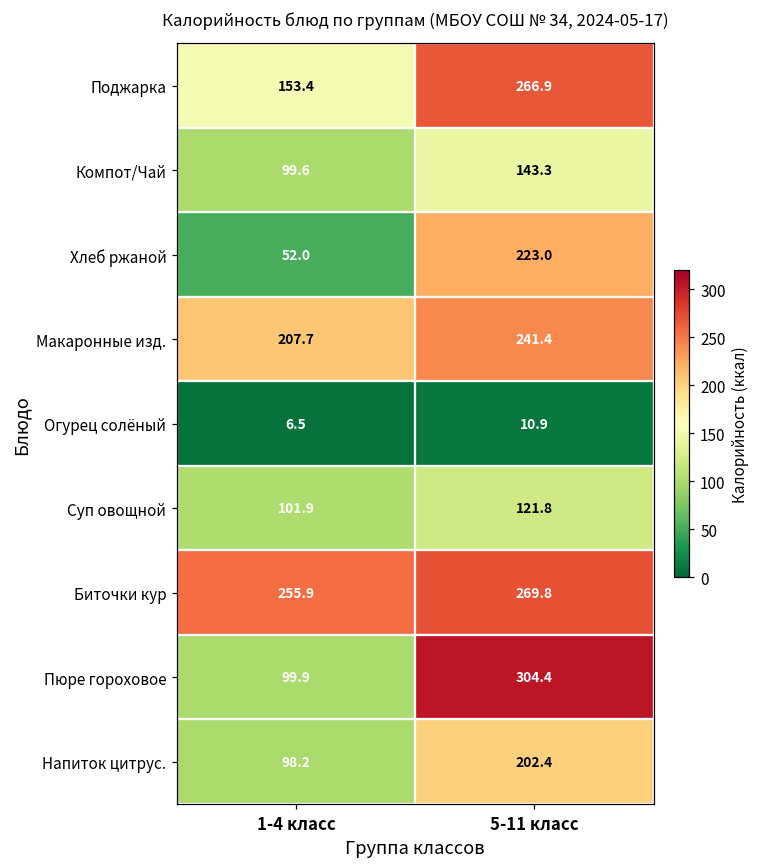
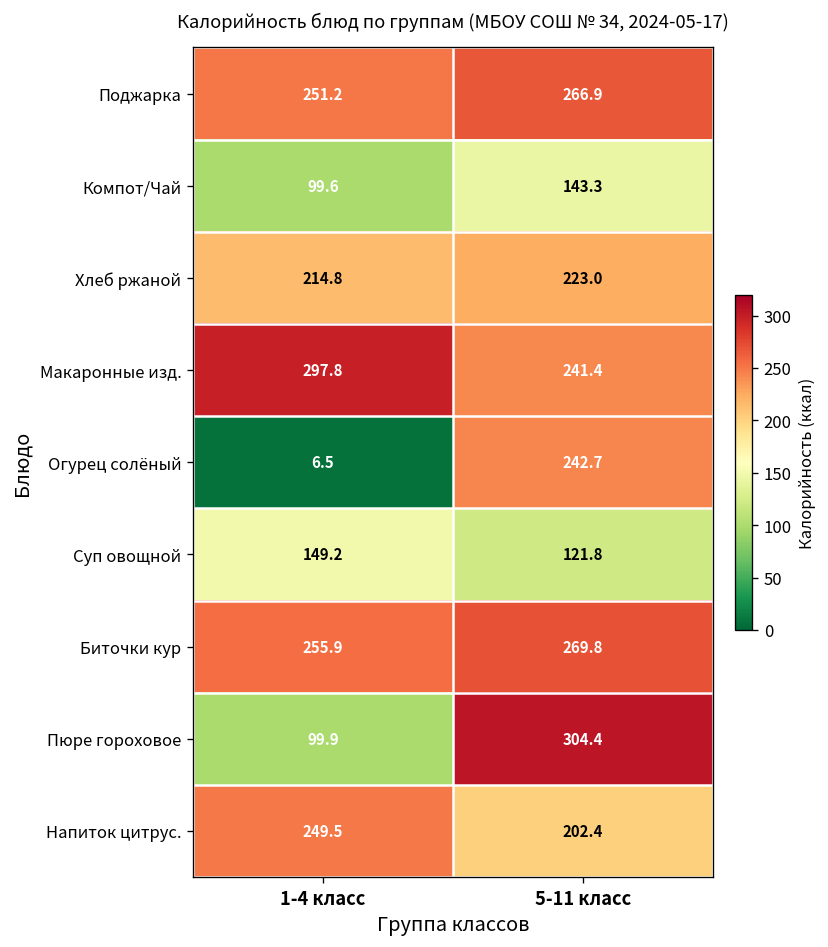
Поджарка, 1-4 класс: 153.4 -> 251.2
Хлеб ржаной, 1-4 класс: 52.0 -> 214.8
Макаронные изд., 1-4 класс: 207.7 -> 297.8
Огурец солёный, 5-11 класс: 10.9 -> 242.7
Суп овощной, 1-4 класс: 101.9 -> 149.2
Напиток цитрус., 1-4 класс: 98.2 -> 249.5
